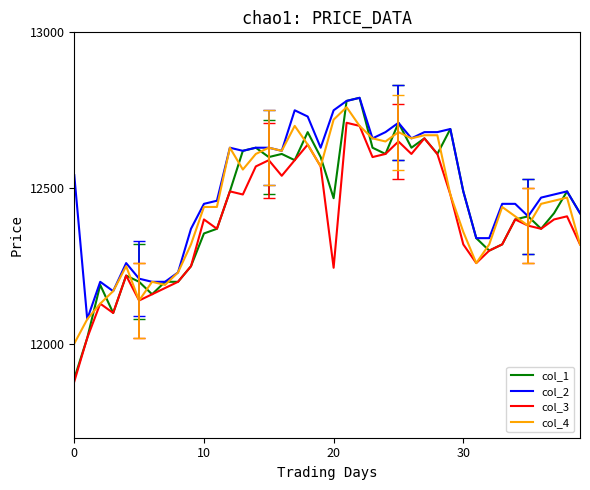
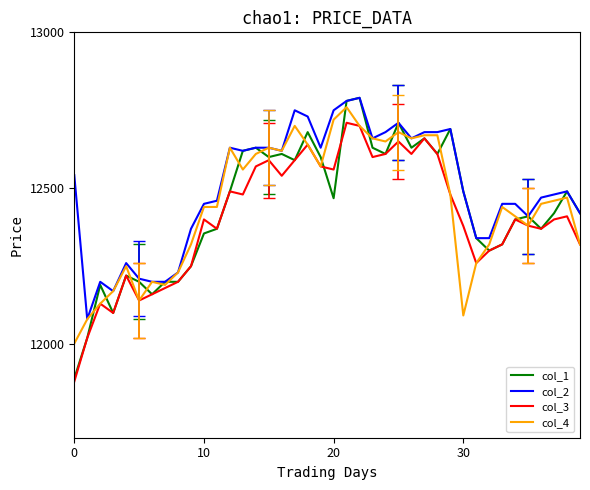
col_3, 20: 12250 -> 12560
col_3, 30: 12320 -> 12380
col_4, 30: 12360 -> 12090
